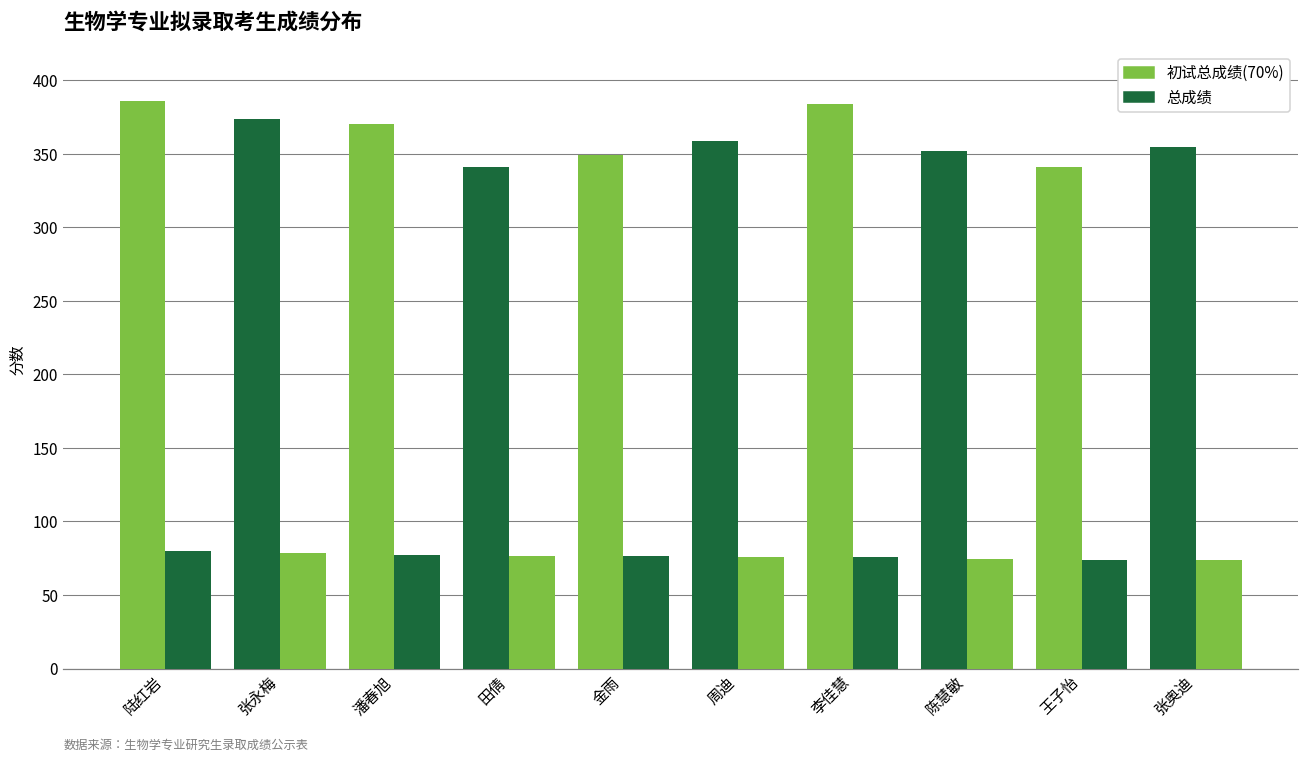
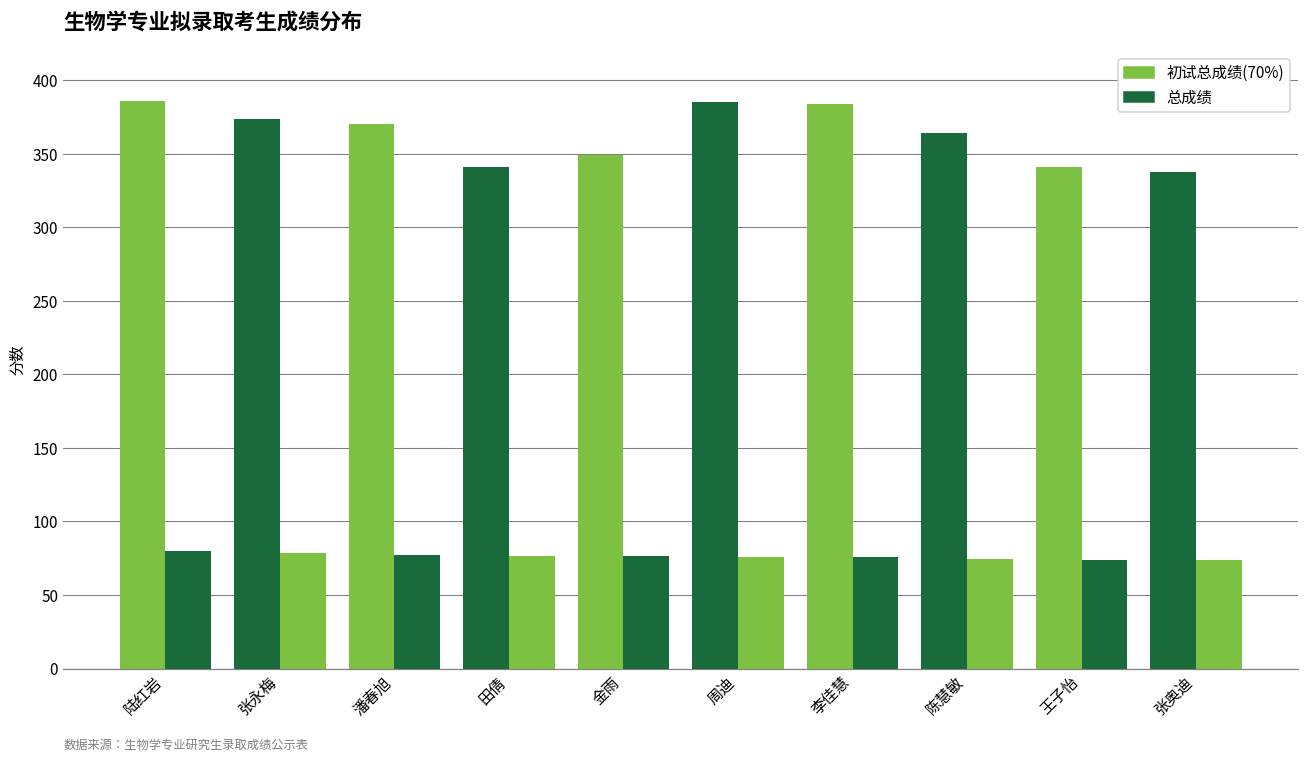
初试总成绩(70%), 周迪: 359 -> 385
初试总成绩(70%), 陈慧敏: 352 -> 364
初试总成绩(70%), 张奥迪: 355 -> 338
